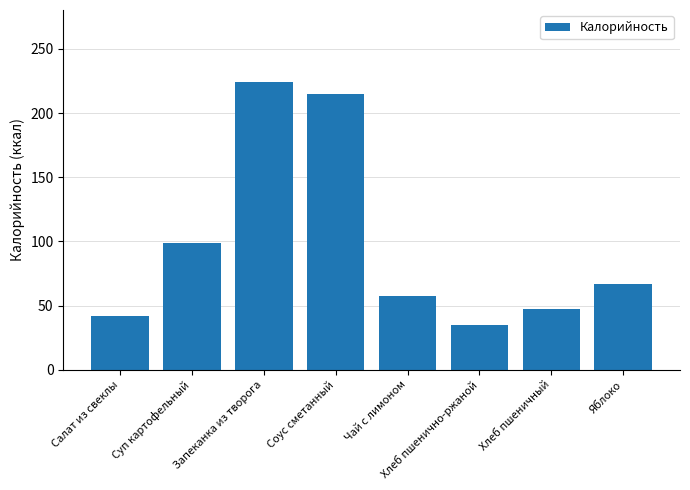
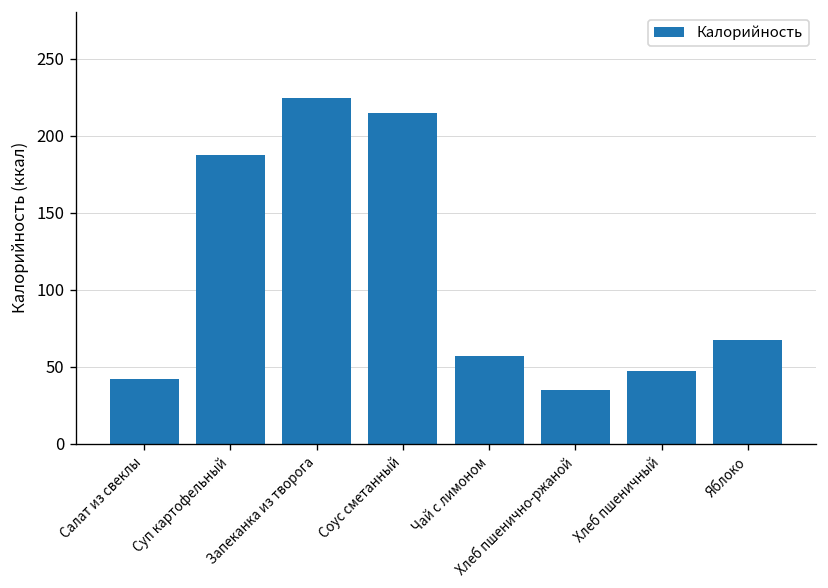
Суп картофельный: 99 -> 188
